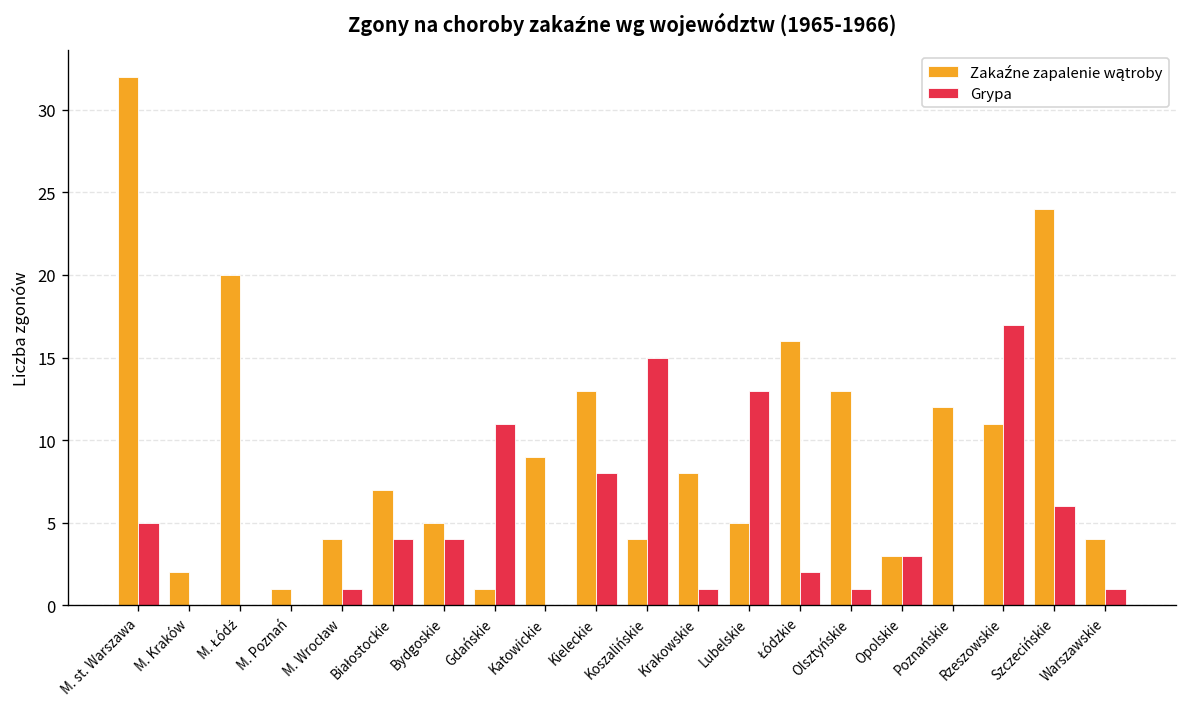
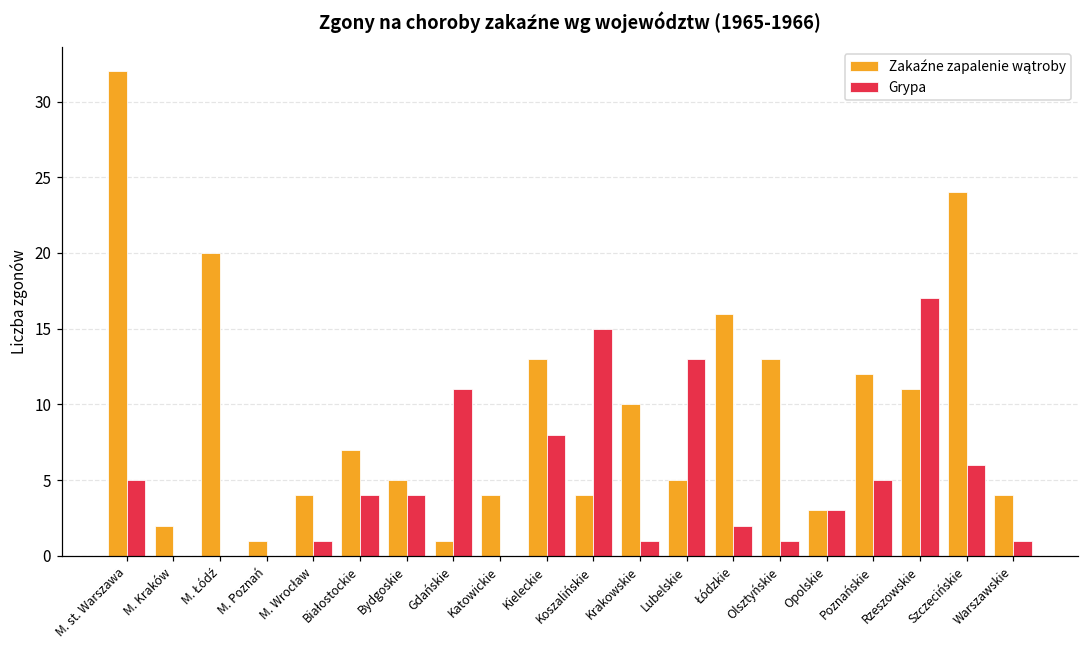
Zakaźne zapalenie wątroby, Katowickie: 9 -> 4
Zakaźne zapalenie wątroby, Krakowskie: 8 -> 10
Grypa, Poznańskie: 0 -> 5
